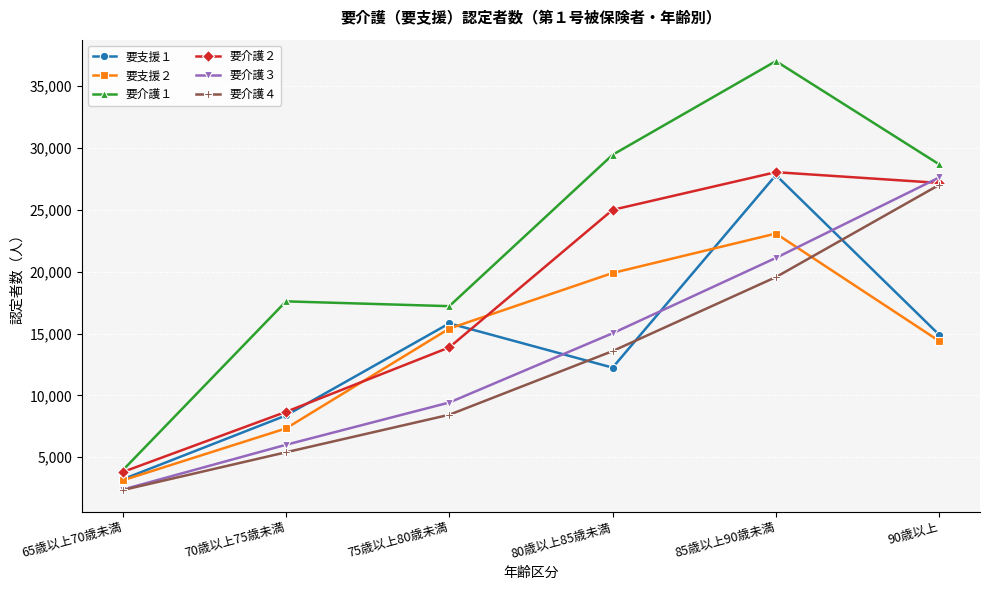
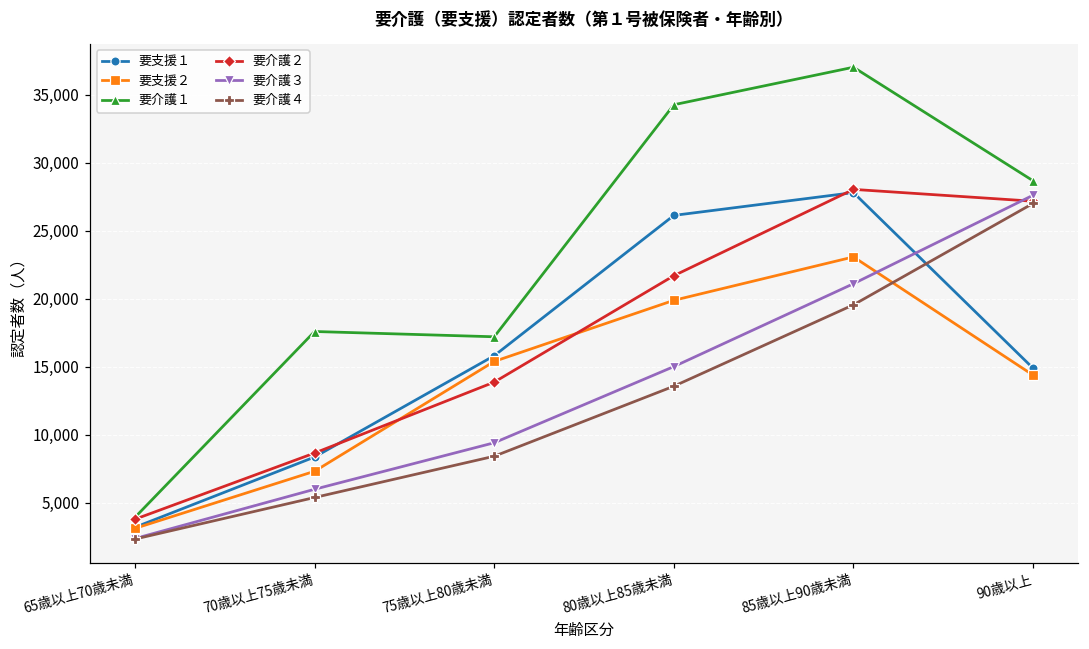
要支援１, 80歳以上85歳未満: 12,200 -> 26,100
要介護１, 80歳以上85歳未満: 29,500 -> 34,300
要介護２, 80歳以上85歳未満: 25,000 -> 21,700
